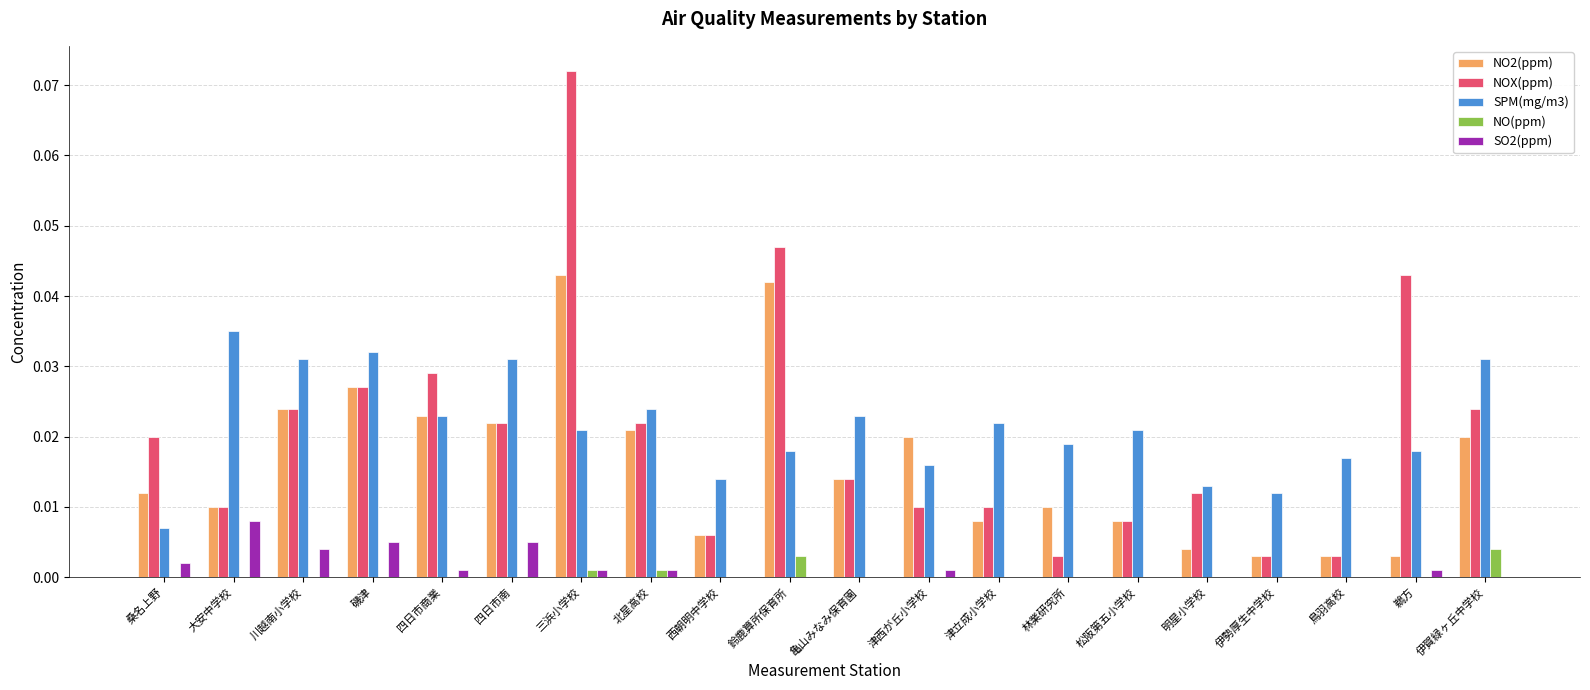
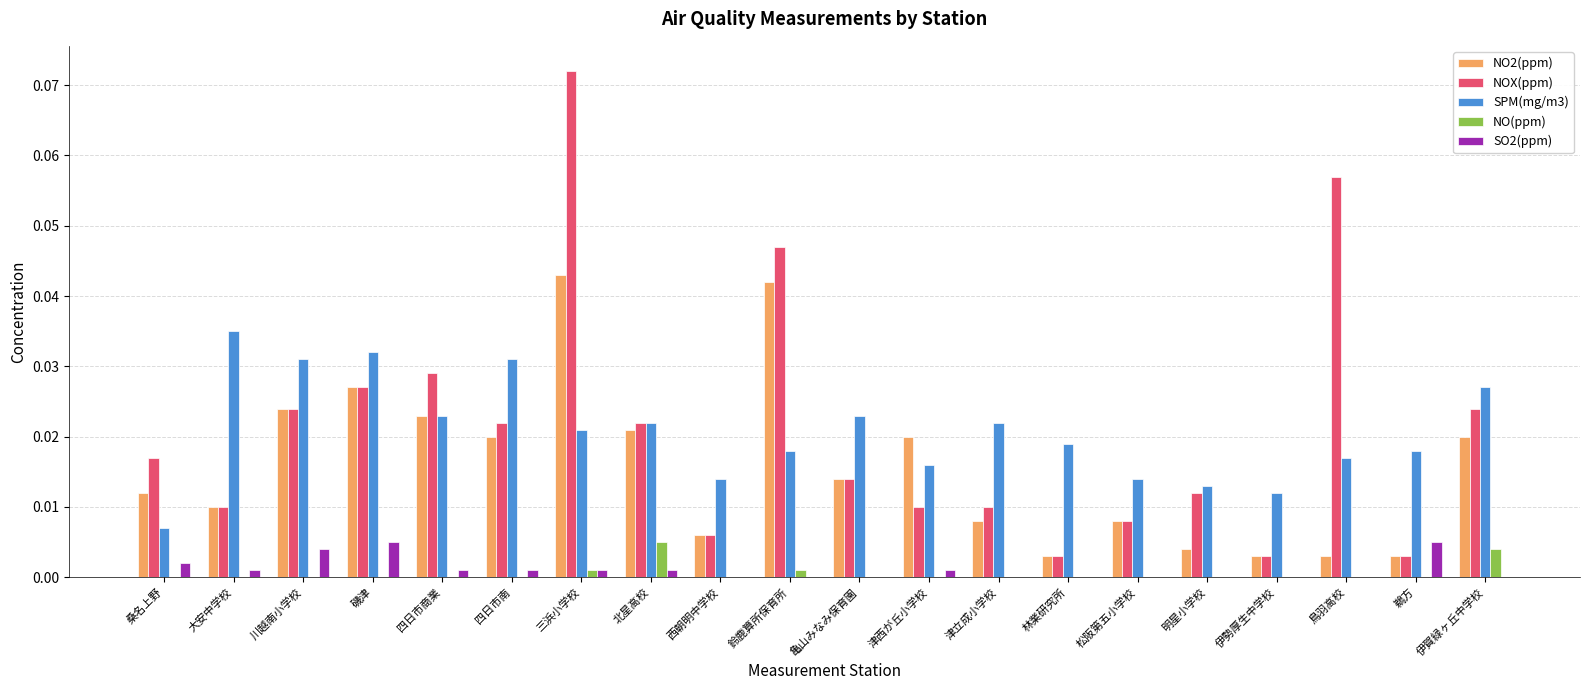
NOX(ppm), 桑名上野: 0.020 -> 0.017
SO2(ppm), 大安中学校: 0.008 -> 0.001
NO2(ppm), 四日市南: 0.022 -> 0.020
SO2(ppm), 四日市南: 0.005 -> 0.001
SPM(mg/m3), 北星高校: 0.024 -> 0.022
NO(ppm), 北星高校: 0.001 -> 0.005
NO(ppm), 鈴鹿算所保育所: 0.003 -> 0.001
NO2(ppm), 林業研究所: 0.010 -> 0.003
SPM(mg/m3), 松阪第五小学校: 0.021 -> 0.014
NOX(ppm), 鳥羽高校: 0.003 -> 0.057
NOX(ppm), 鵜方: 0.043 -> 0.003
SO2(ppm), 鵜方: 0.001 -> 0.005
SPM(mg/m3), 伊賀緑ヶ丘中学校: 0.031 -> 0.027
